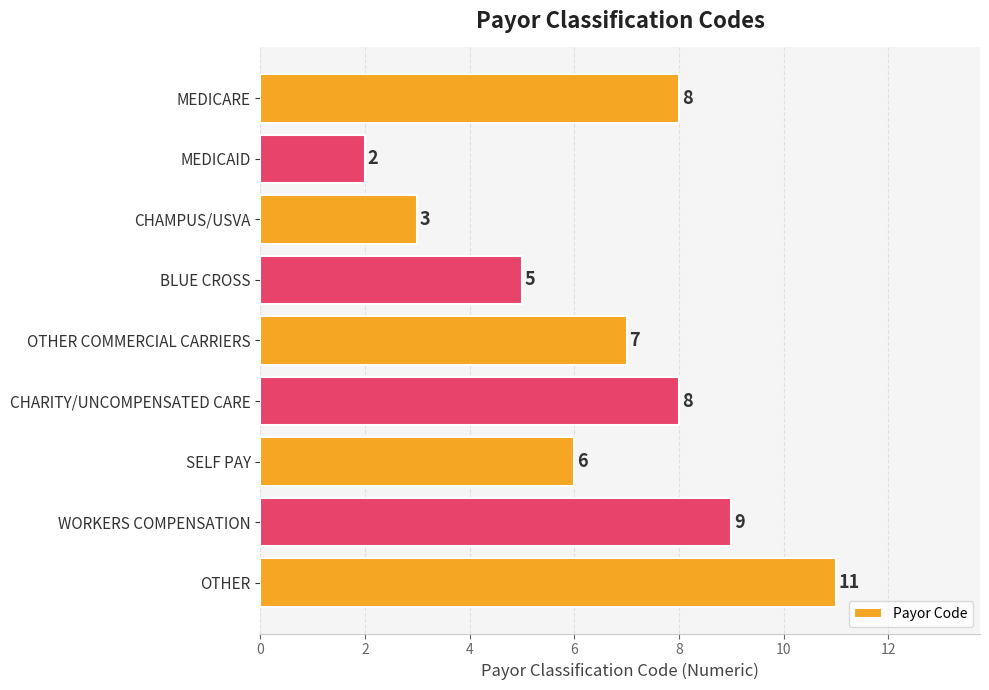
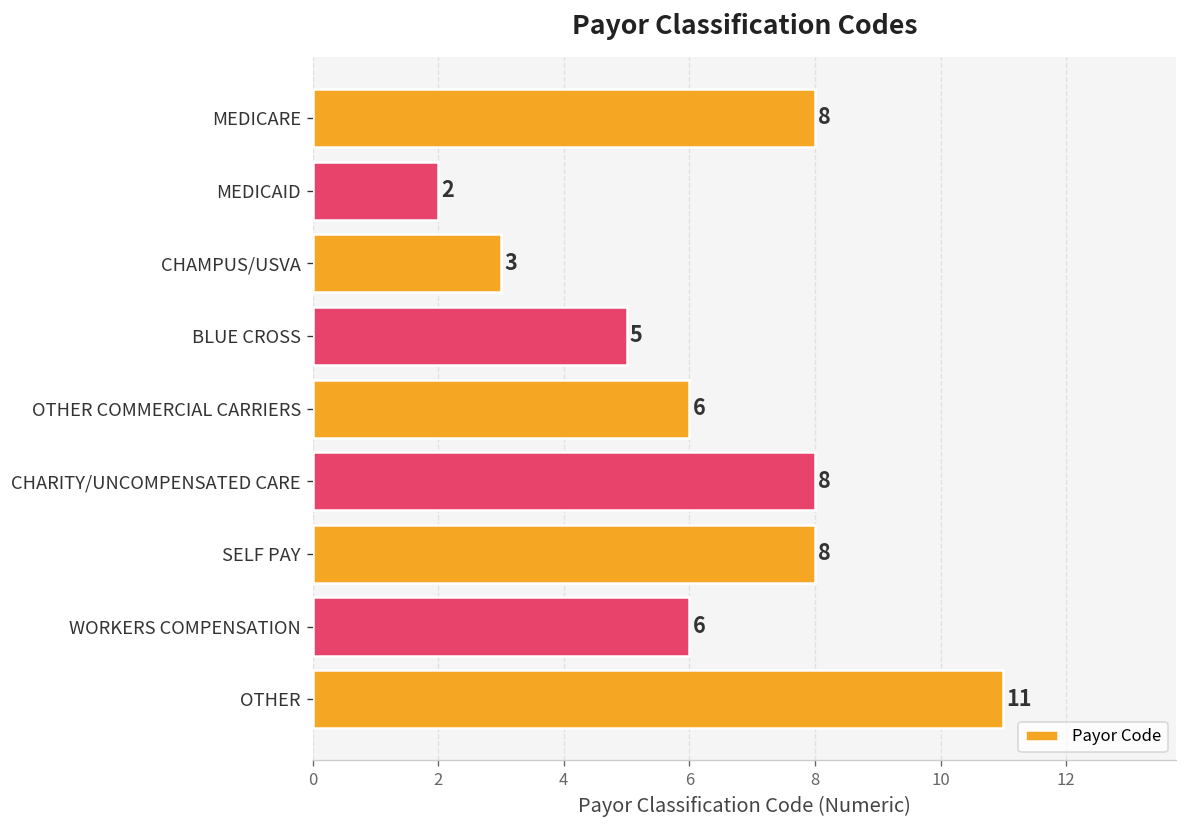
OTHER COMMERCIAL CARRIERS: 7 -> 6
SELF PAY: 6 -> 8
WORKERS COMPENSATION: 9 -> 6
